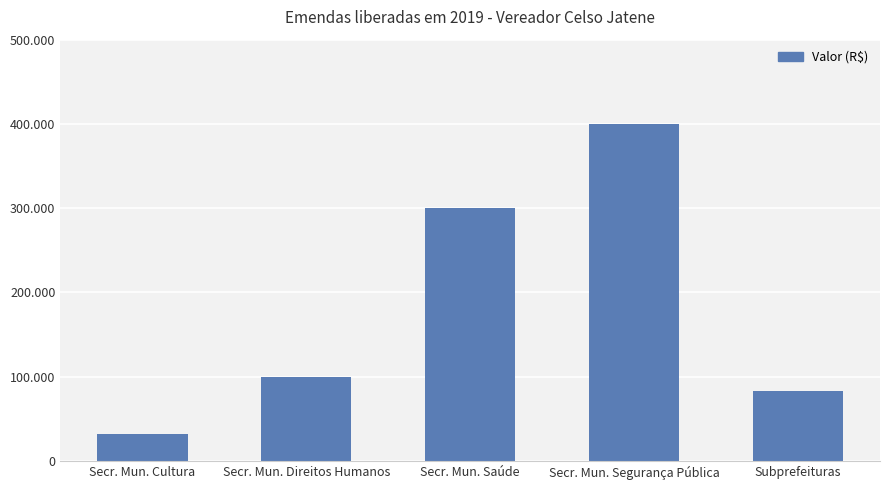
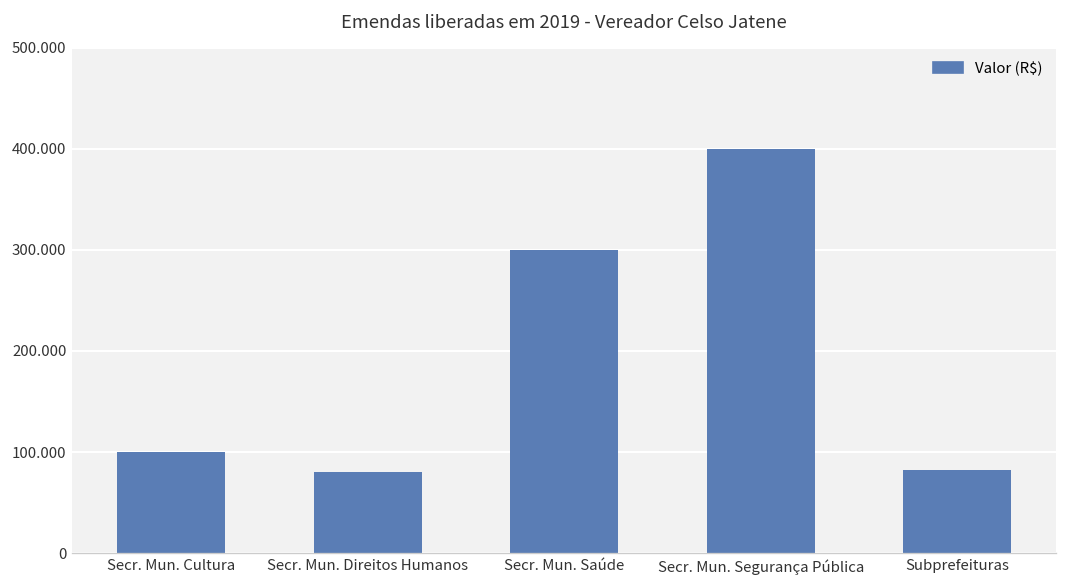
Secr. Mun. Cultura: 30 -> 100
Secr. Mun. Direitos Humanos: 100 -> 80
